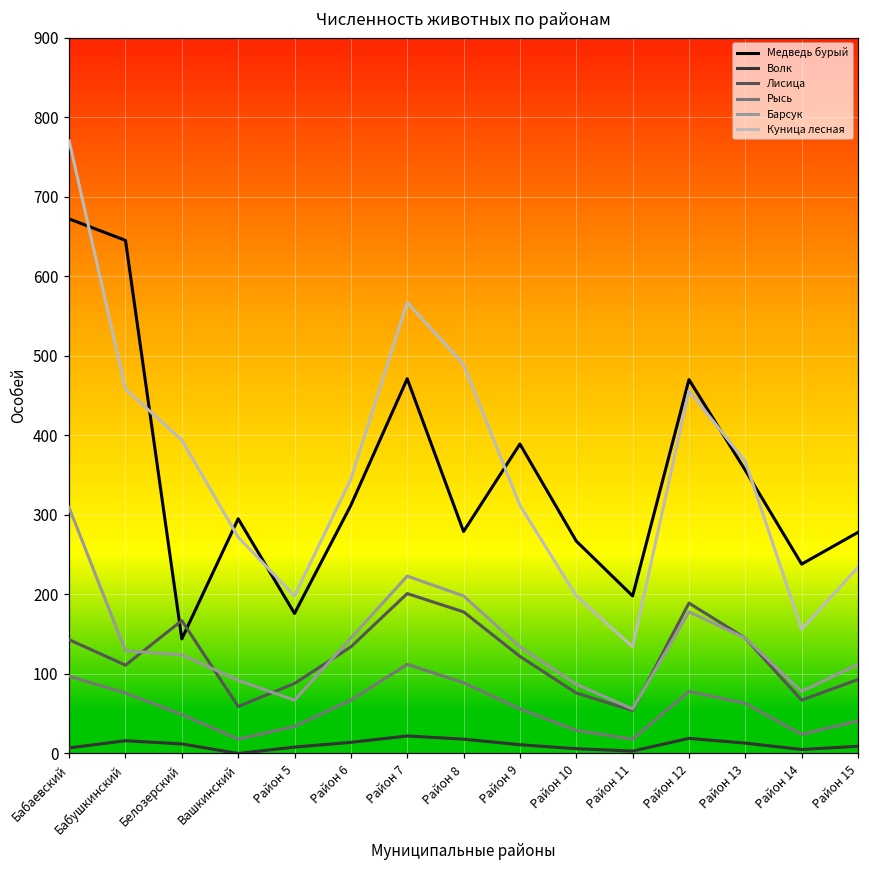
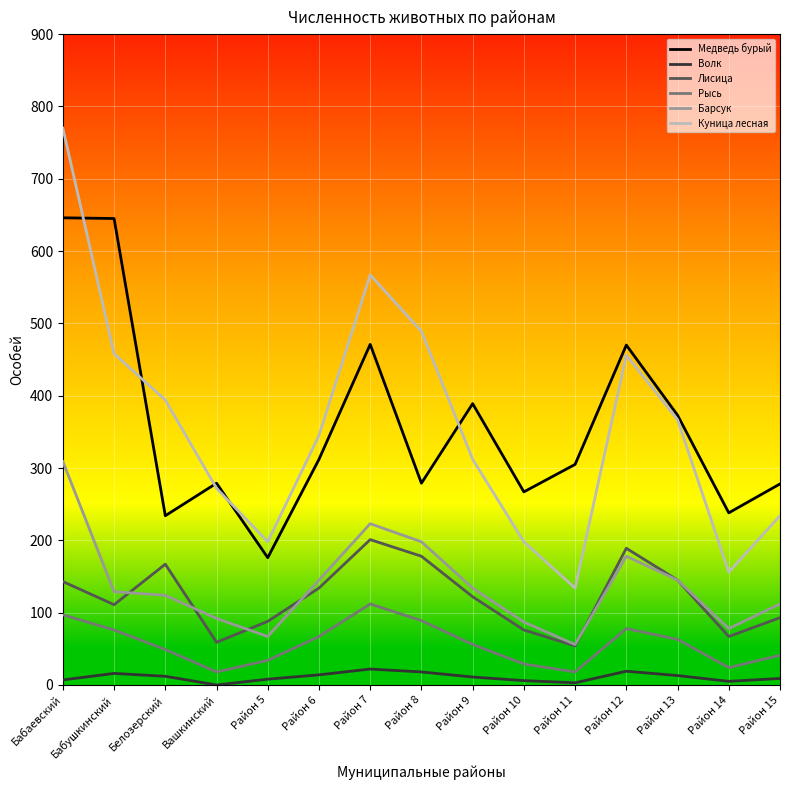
Медведь бурый, Бабаевский: 670 -> 650
Медведь бурый, Белозерский: 140 -> 230
Медведь бурый, Вашкинский: 300 -> 280
Медведь бурый, Район 11: 200 -> 310
Медведь бурый, Район 13: 360 -> 370
